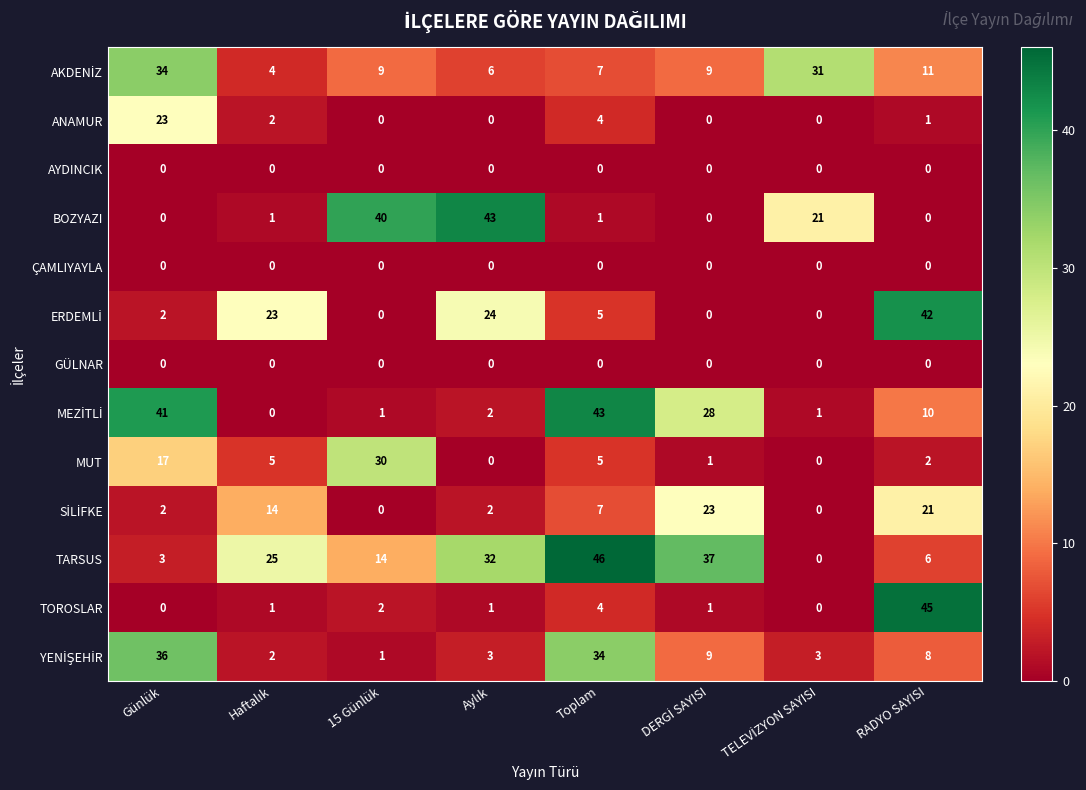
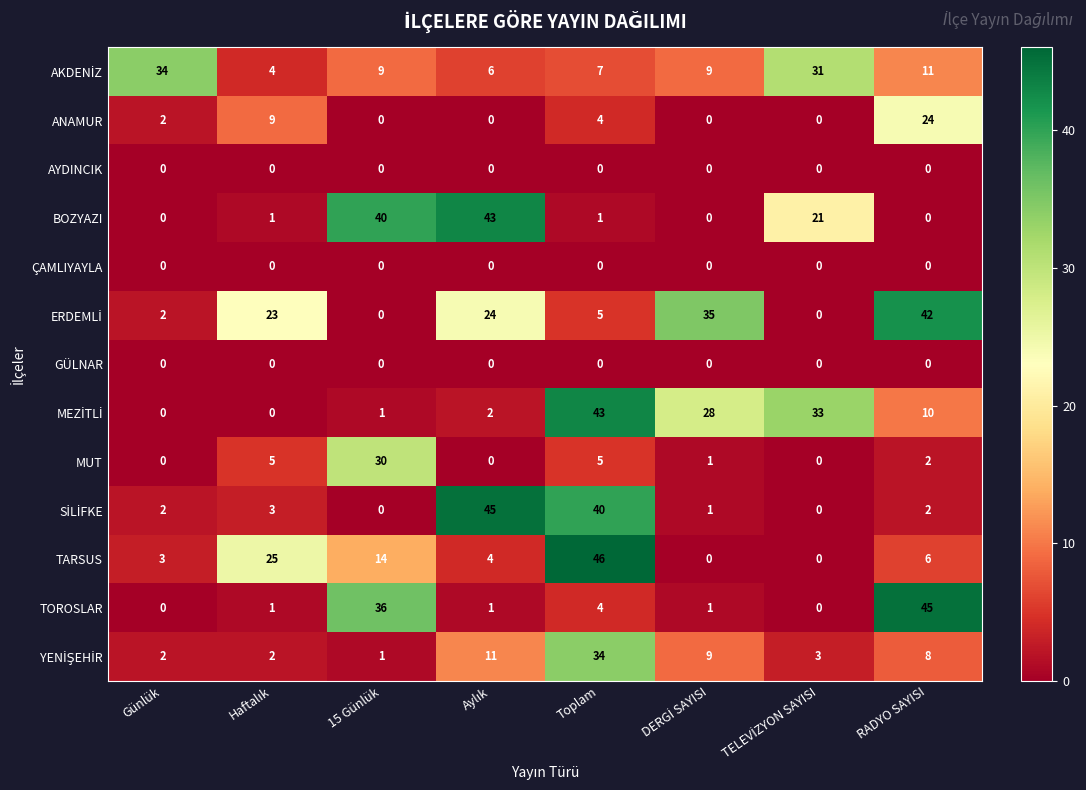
ANAMUR, Günlük: 23 -> 2
ANAMUR, Haftalık: 2 -> 9
ANAMUR, RADYO SAYISI: 1 -> 24
ERDEMLİ, DERGİ SAYISI: 0 -> 35
MEZİTLİ, Günlük: 41 -> 0
MEZİTLİ, TELEVİZYON SAYISI: 1 -> 33
MUT, Günlük: 17 -> 0
SİLİFKE, Haftalık: 14 -> 3
SİLİFKE, Aylık: 2 -> 45
SİLİFKE, Toplam: 7 -> 40
SİLİFKE, DERGİ SAYISI: 23 -> 1
SİLİFKE, RADYO SAYISI: 21 -> 2
TARSUS, Aylık: 32 -> 4
TARSUS, DERGİ SAYISI: 37 -> 0
TOROSLAR, 15 Günlük: 2 -> 36
YENİŞEHİR, Günlük: 36 -> 2
YENİŞEHİR, Aylık: 3 -> 11
